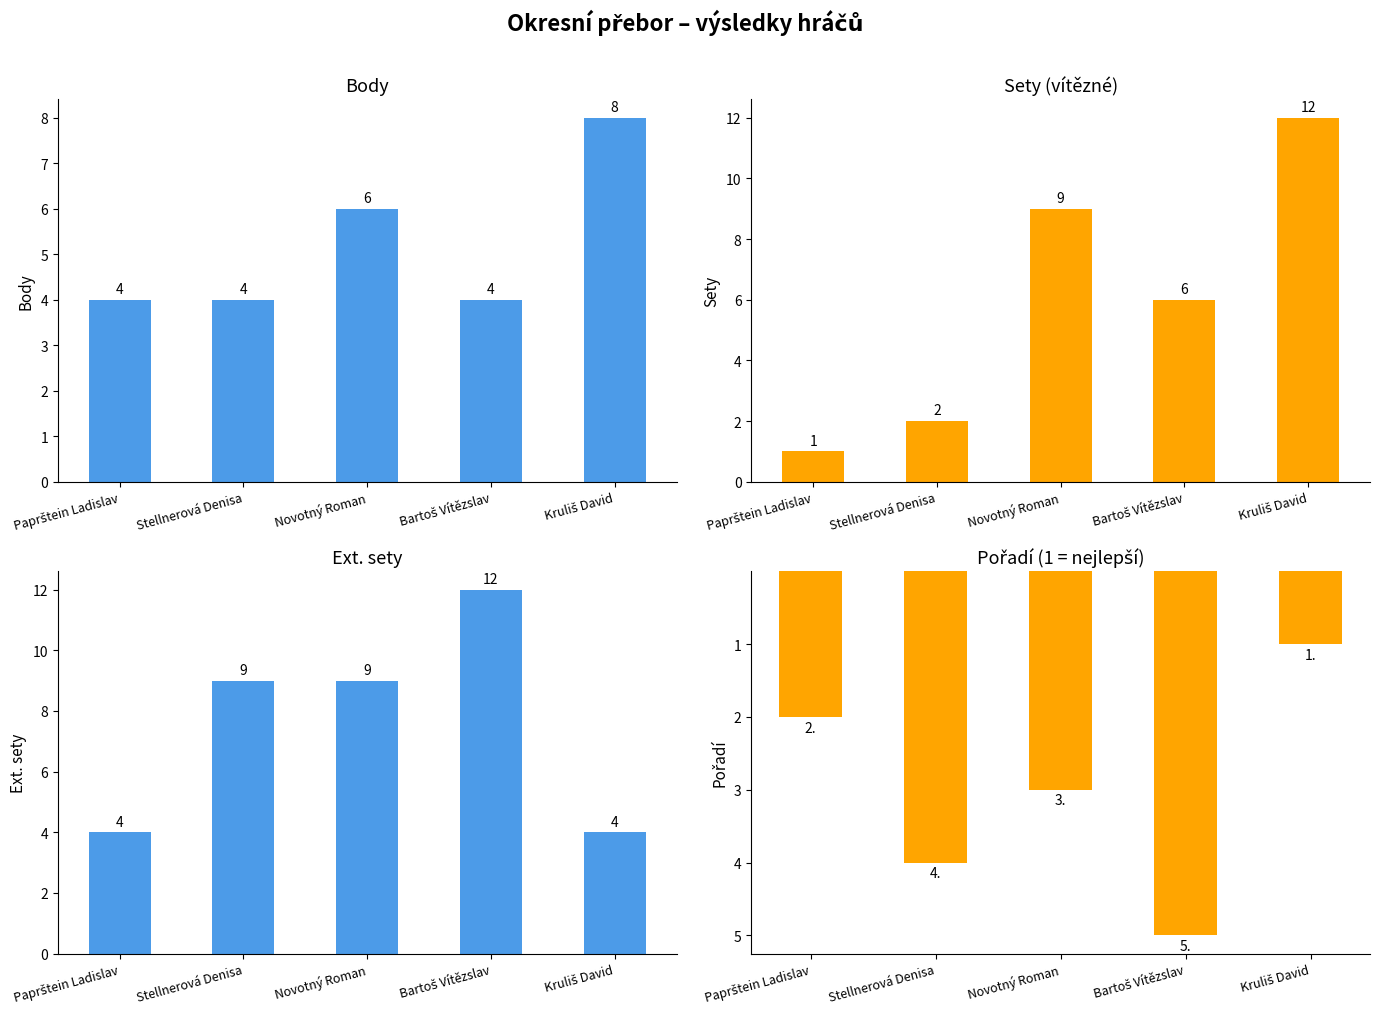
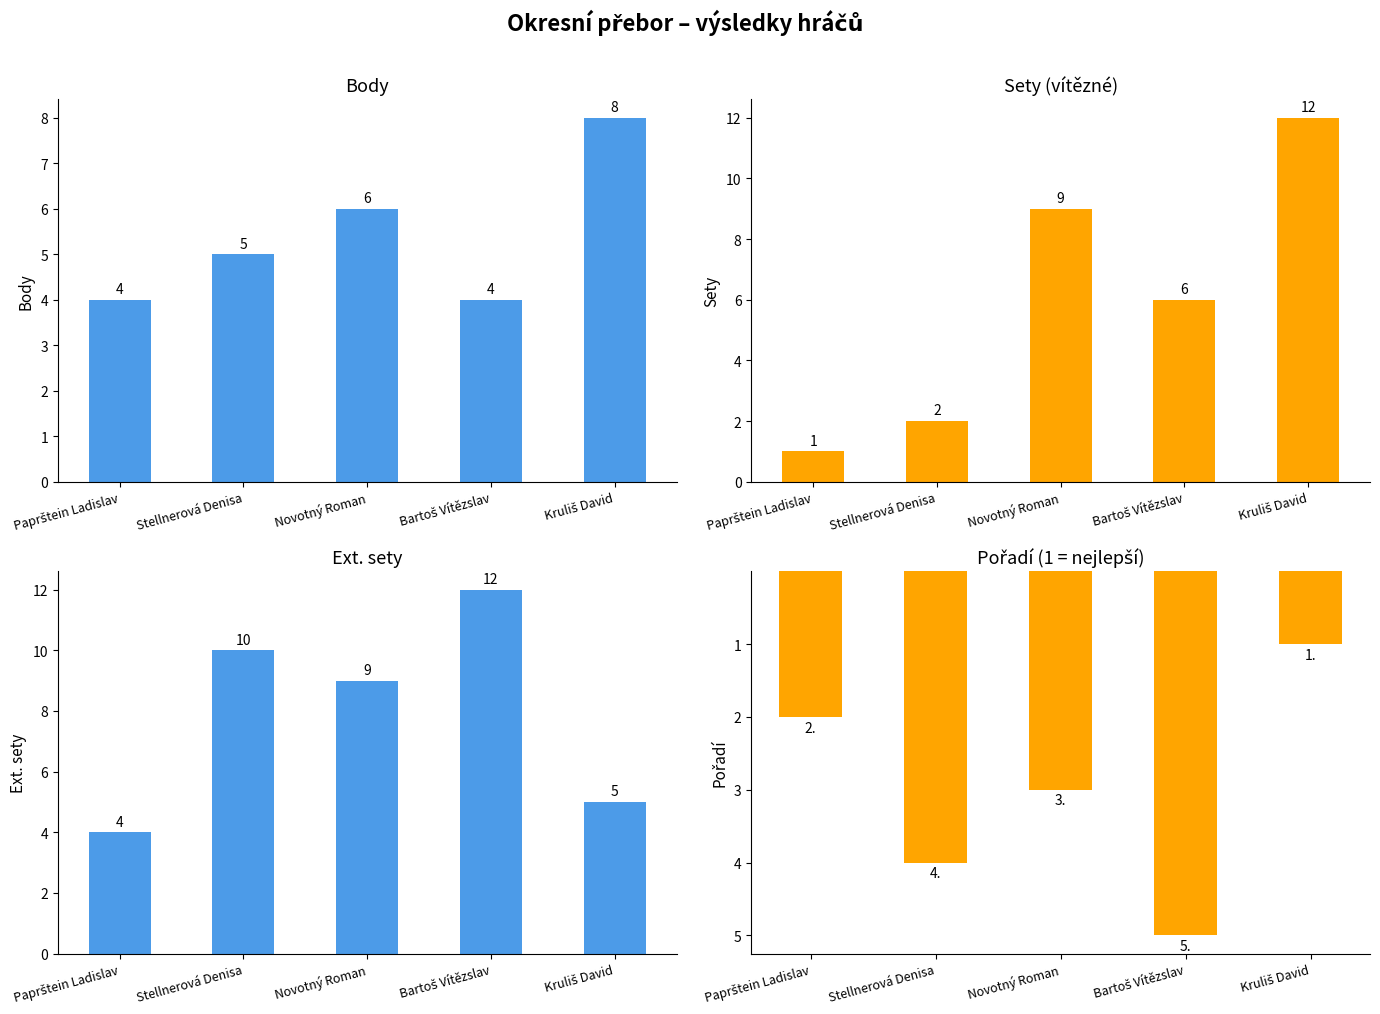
Body, Stellnerová Denisa: 4 -> 5
Ext. sety, Stellnerová Denisa: 9 -> 10
Ext. sety, Kruliš David: 4 -> 5
